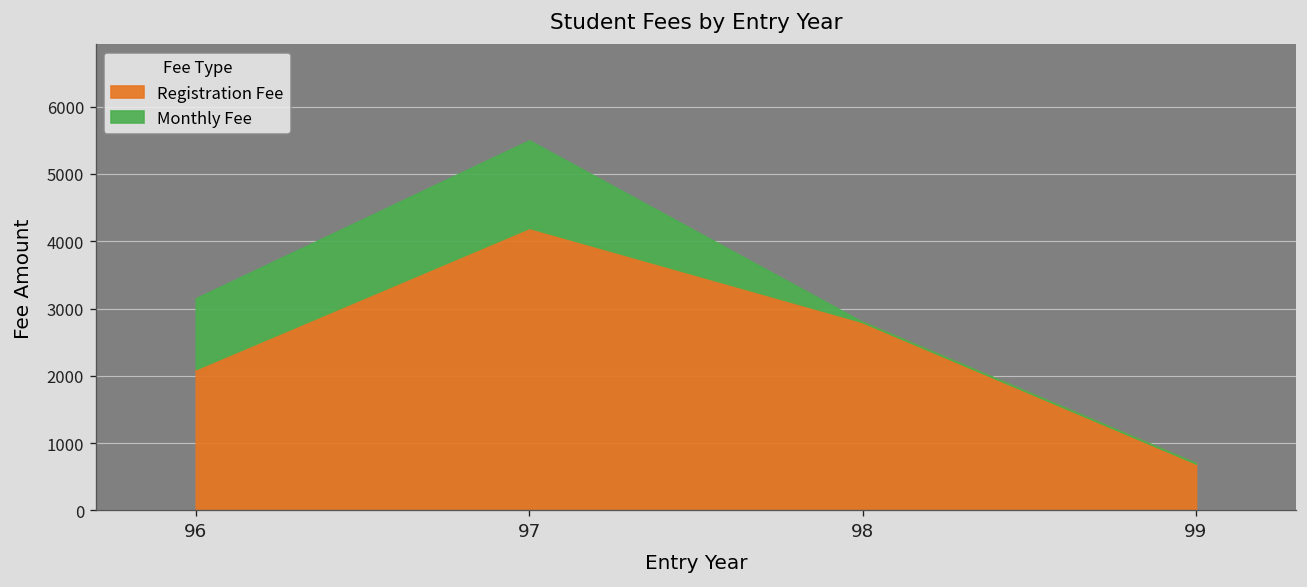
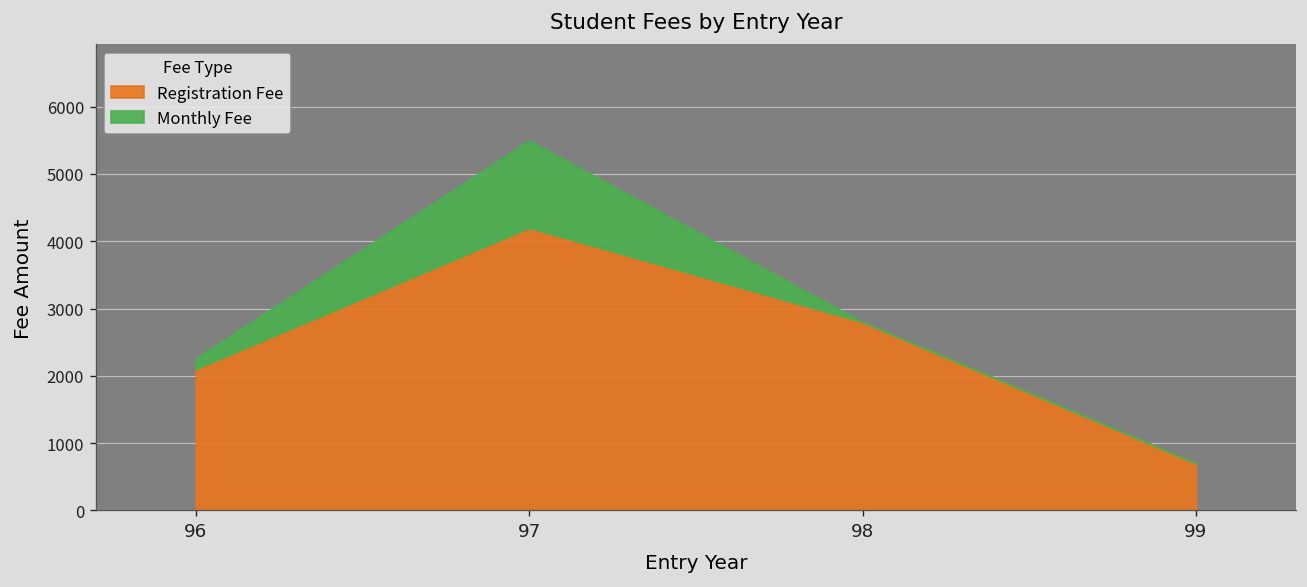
Monthly Fee, 96: 1100 -> 200
